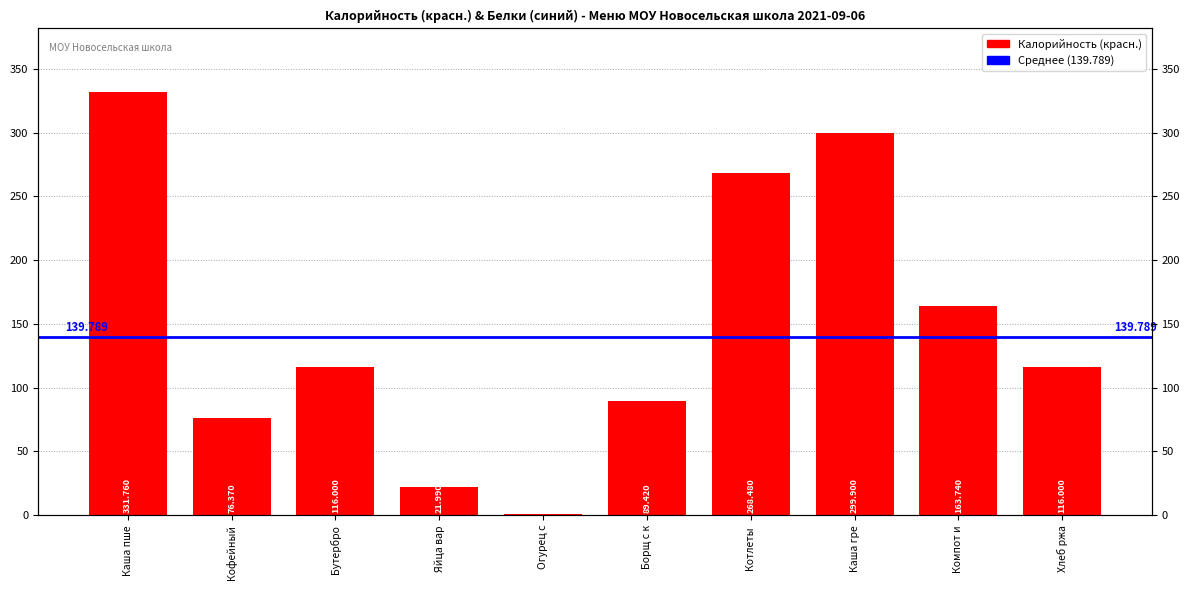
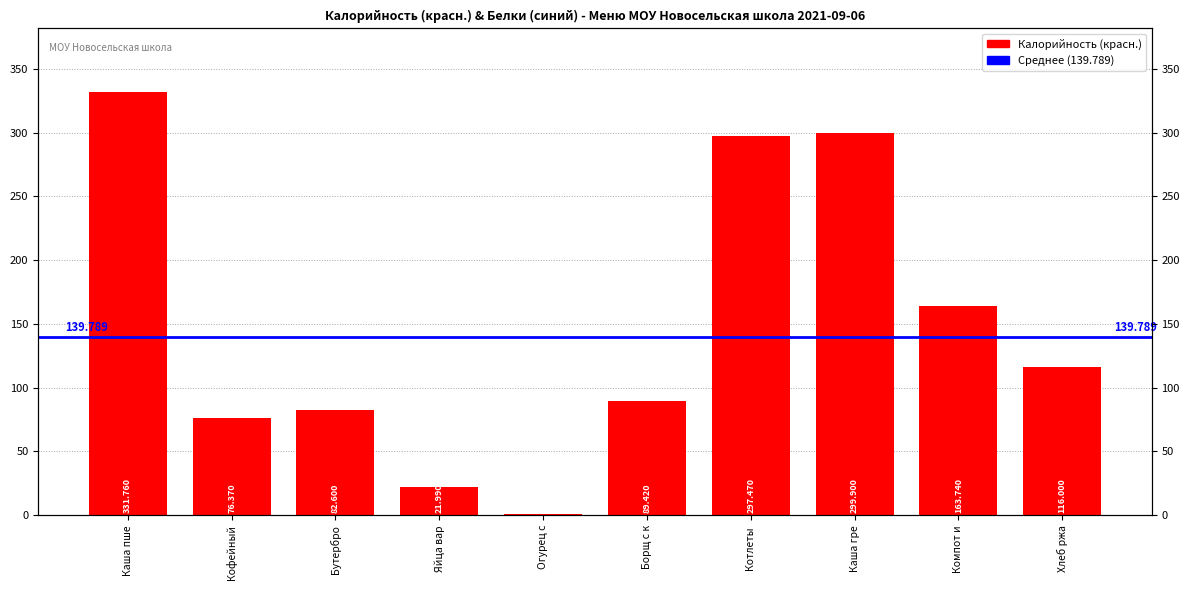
Бутербро: 116.000 -> 82.600
Котлеты: 268.480 -> 297.470
